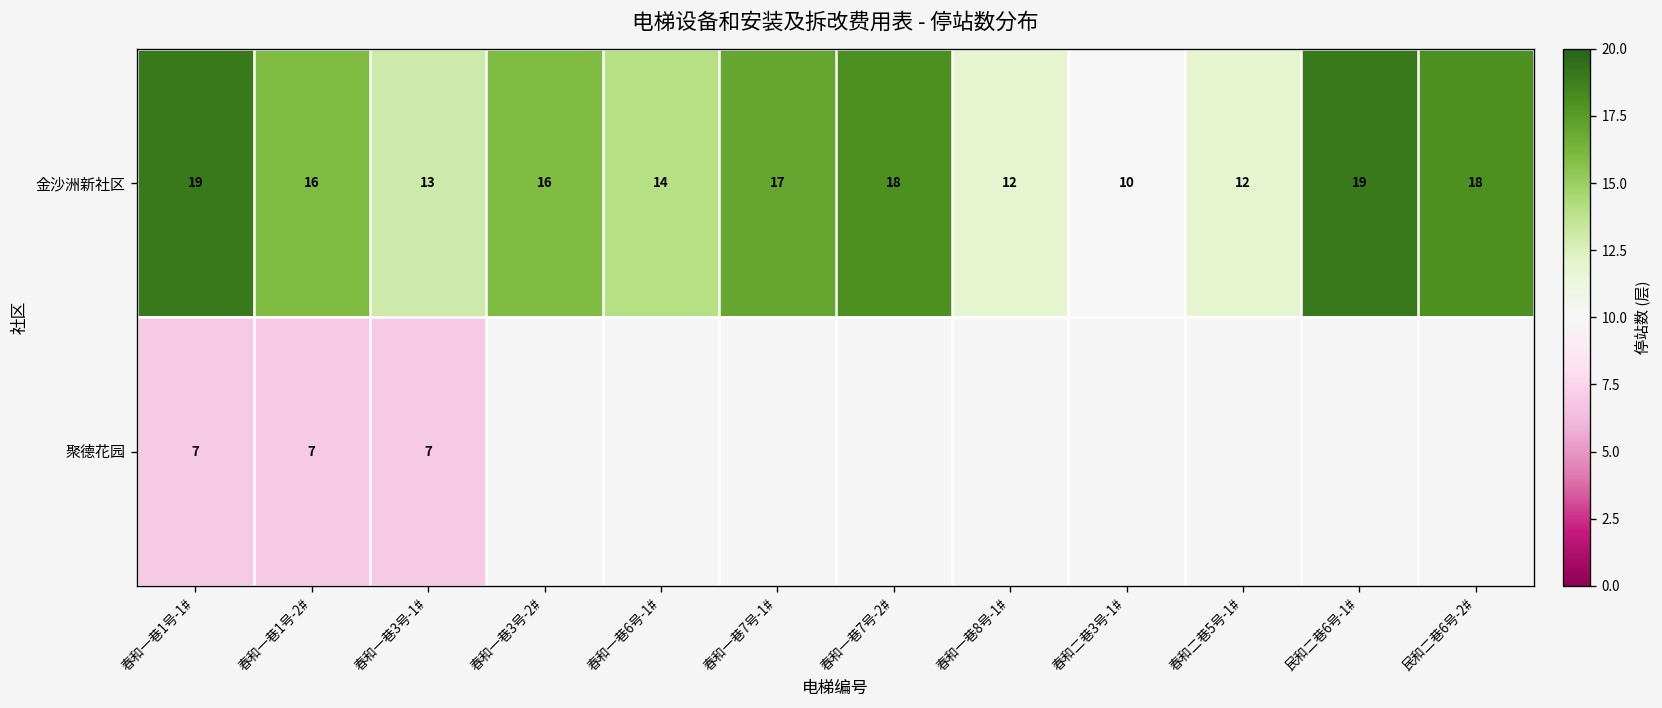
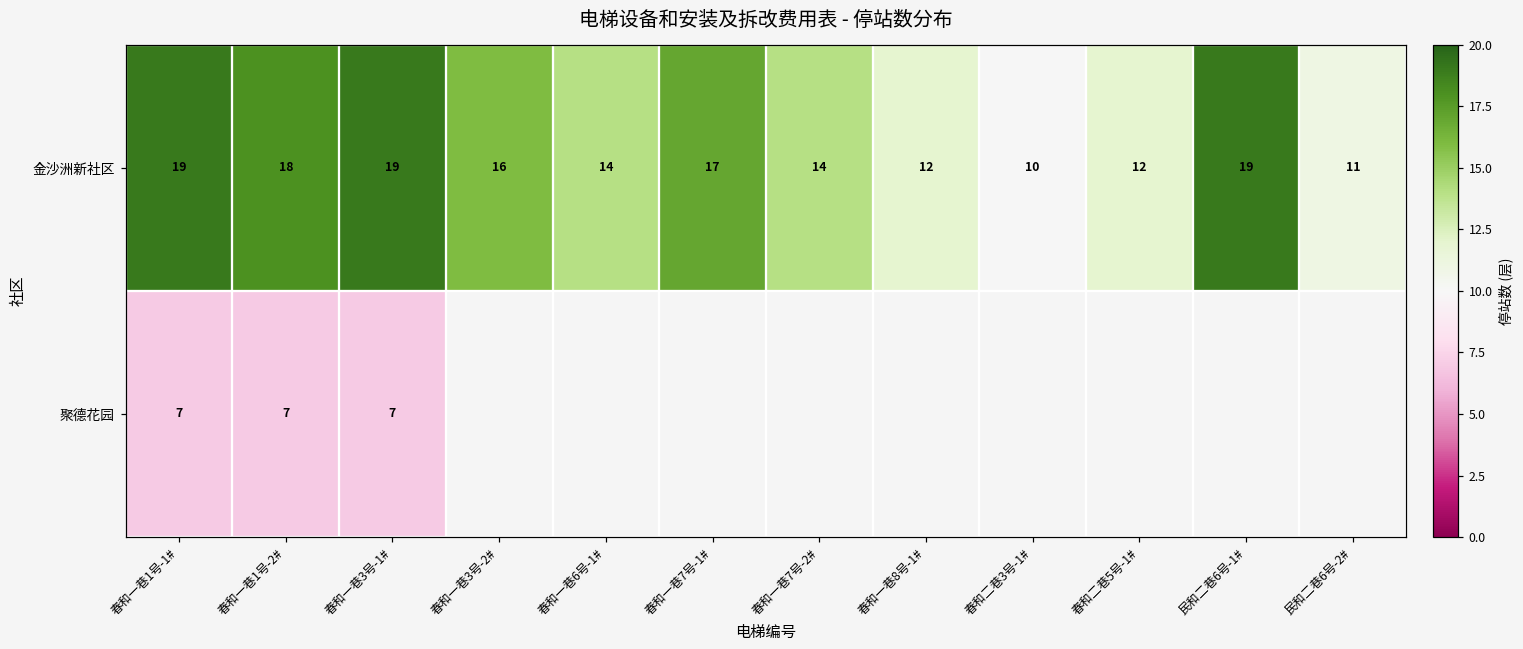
金沙洲新社区, 春和一巷1号-2#: 16 -> 18
金沙洲新社区, 春和一巷3号-1#: 13 -> 19
金沙洲新社区, 春和一巷7号-2#: 18 -> 14
金沙洲新社区, 民和二巷6号-2#: 18 -> 11
